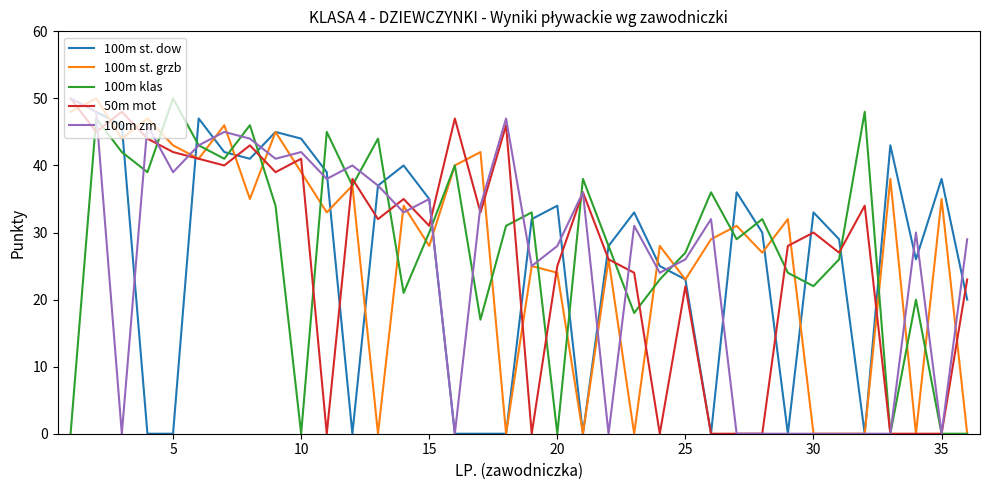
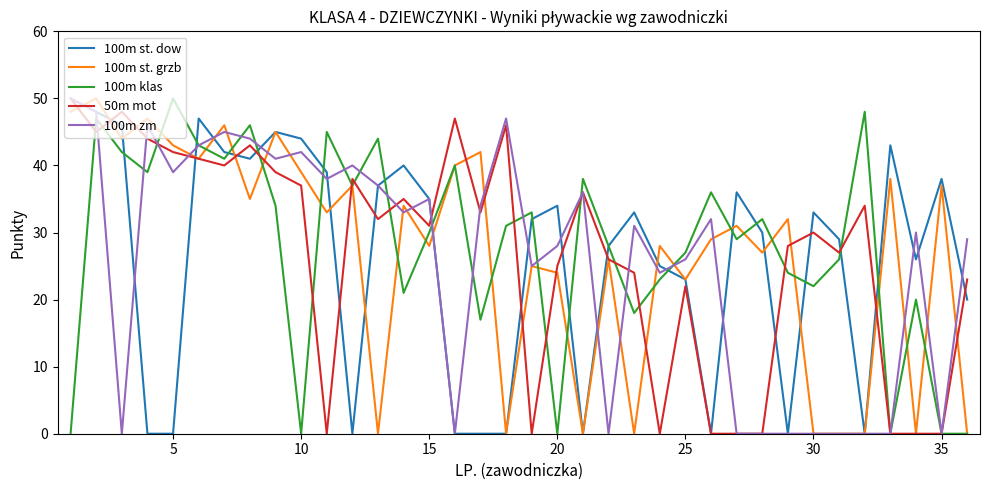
50m mot, 10: 41 -> 37
100m st. grzb, 35: 35 -> 37
